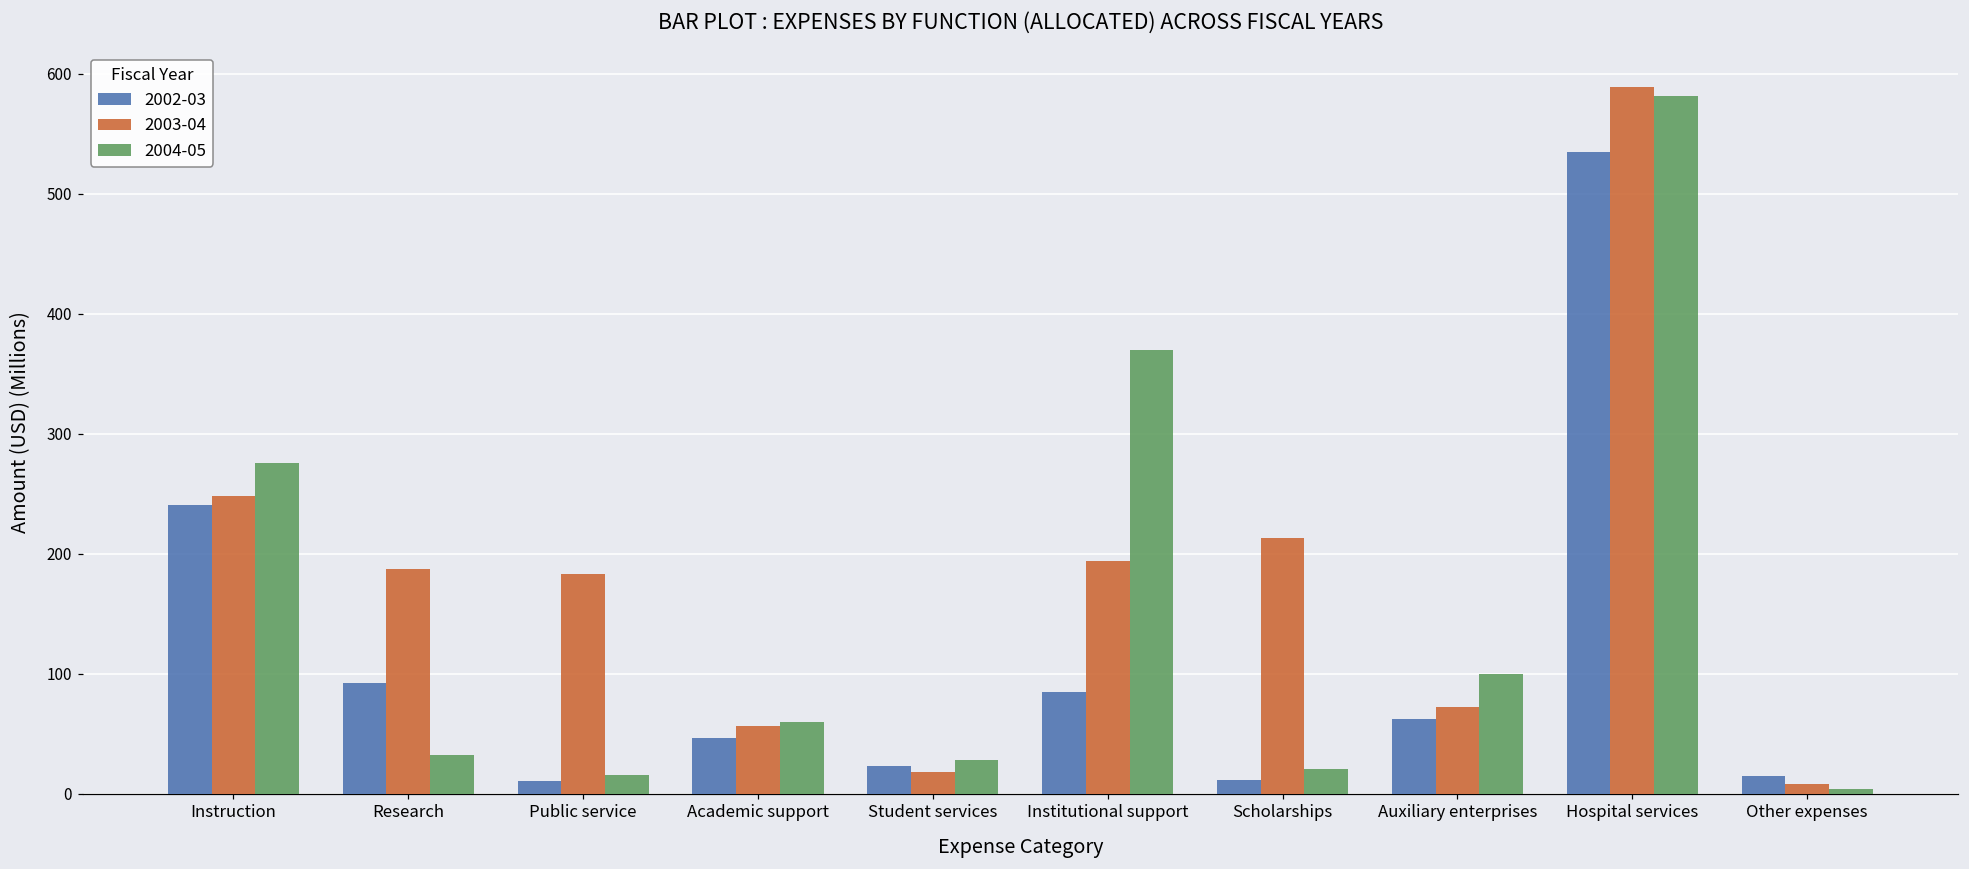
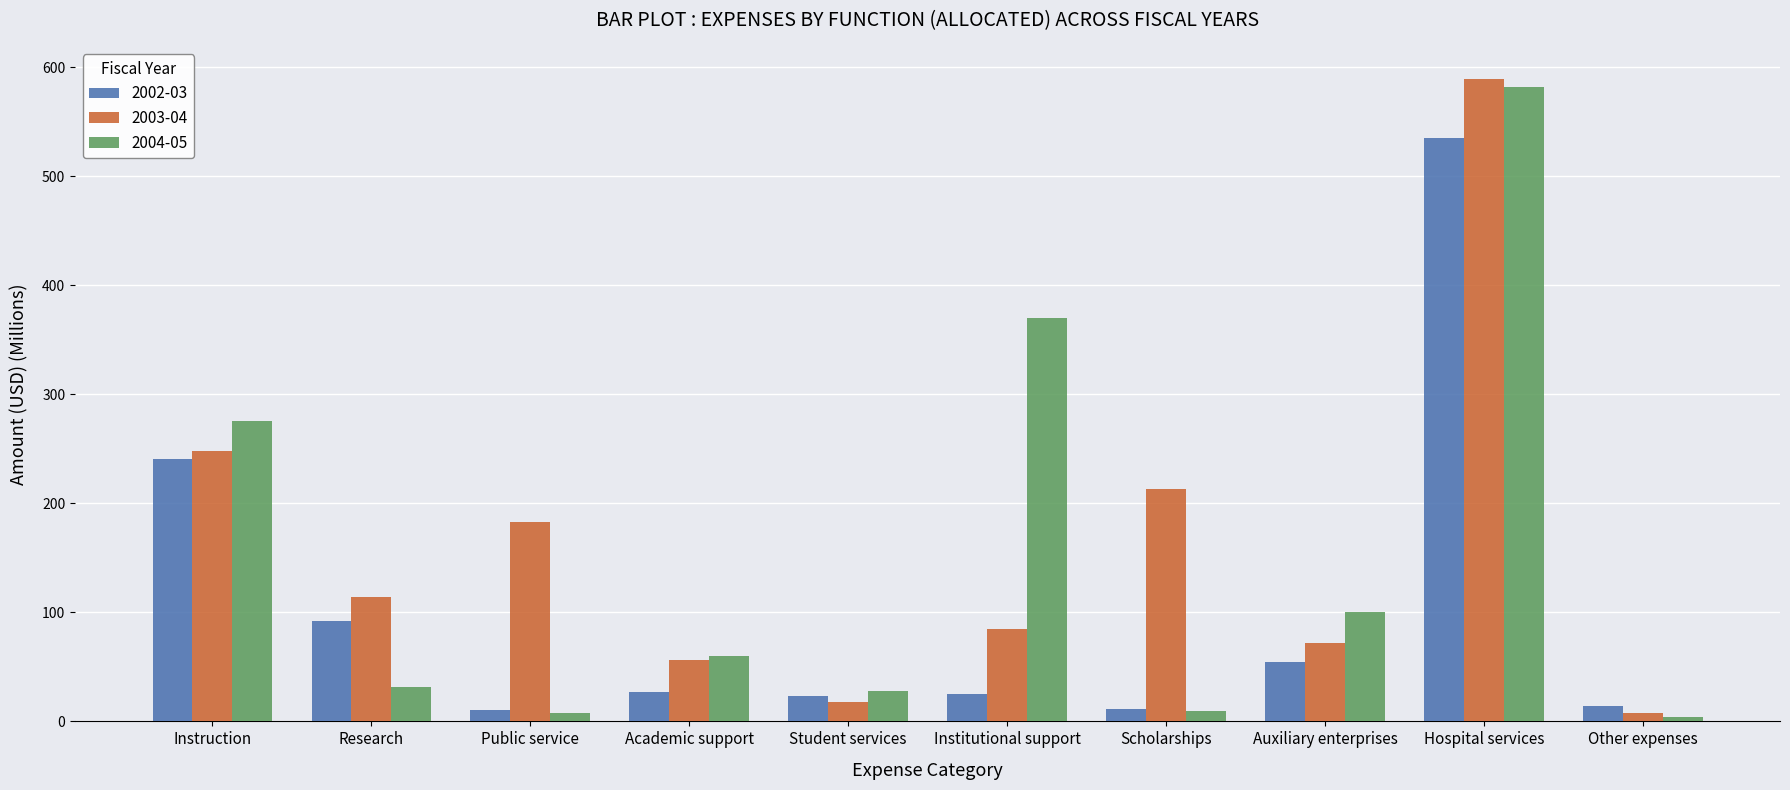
2003-04, Research: 187 -> 114
2004-05, Public service: 15 -> 7
2002-03, Academic support: 47 -> 27
2002-03, Institutional support: 84 -> 25
2003-04, Institutional support: 194 -> 85
2004-05, Scholarships: 21 -> 10
2002-03, Auxiliary enterprises: 62 -> 55
